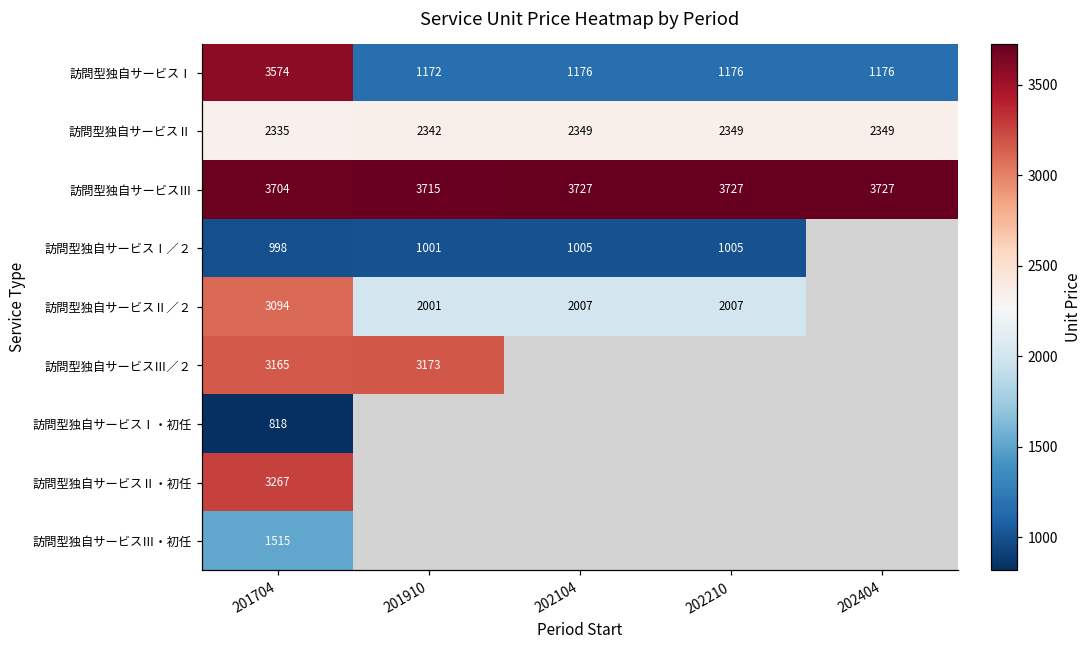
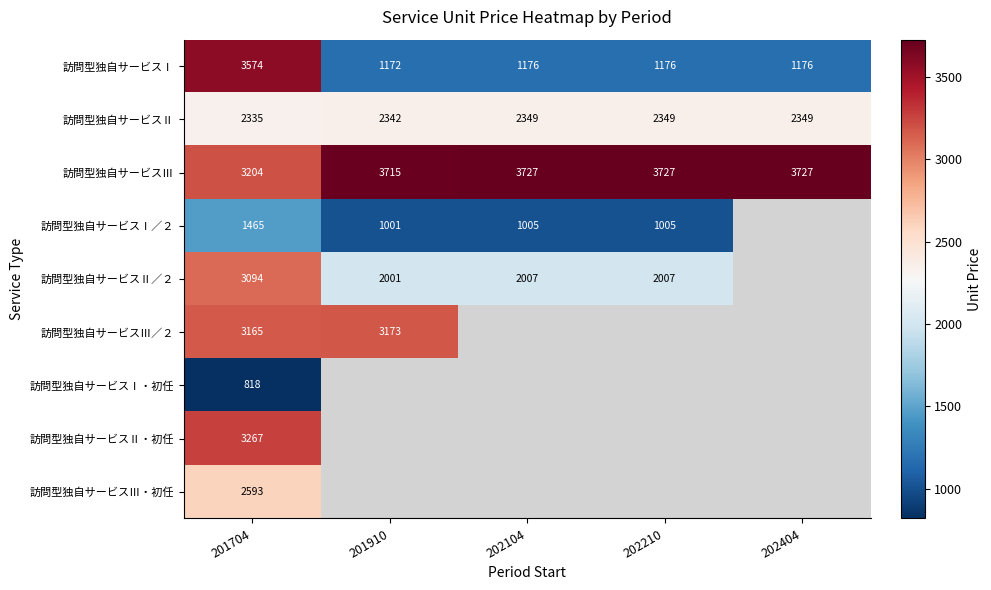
訪問型独自サービスⅢ, 201704: 3704 -> 3204
訪問型独自サービスⅠ／２, 201704: 998 -> 1465
訪問型独自サービスⅢ・初任, 201704: 1515 -> 2593
